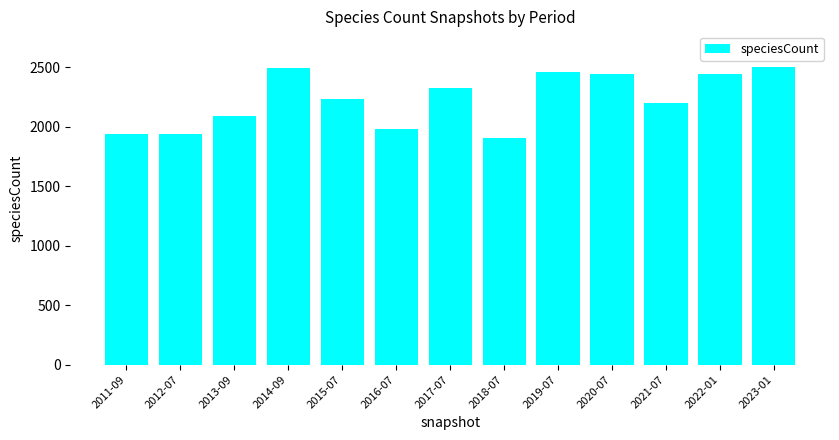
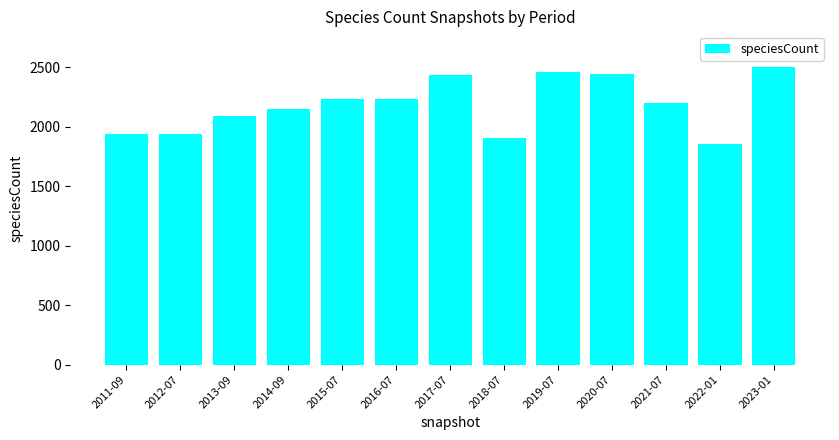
2014-09: 2490 -> 2150
2016-07: 1980 -> 2230
2017-07: 2320 -> 2430
2022-01: 2440 -> 1850
